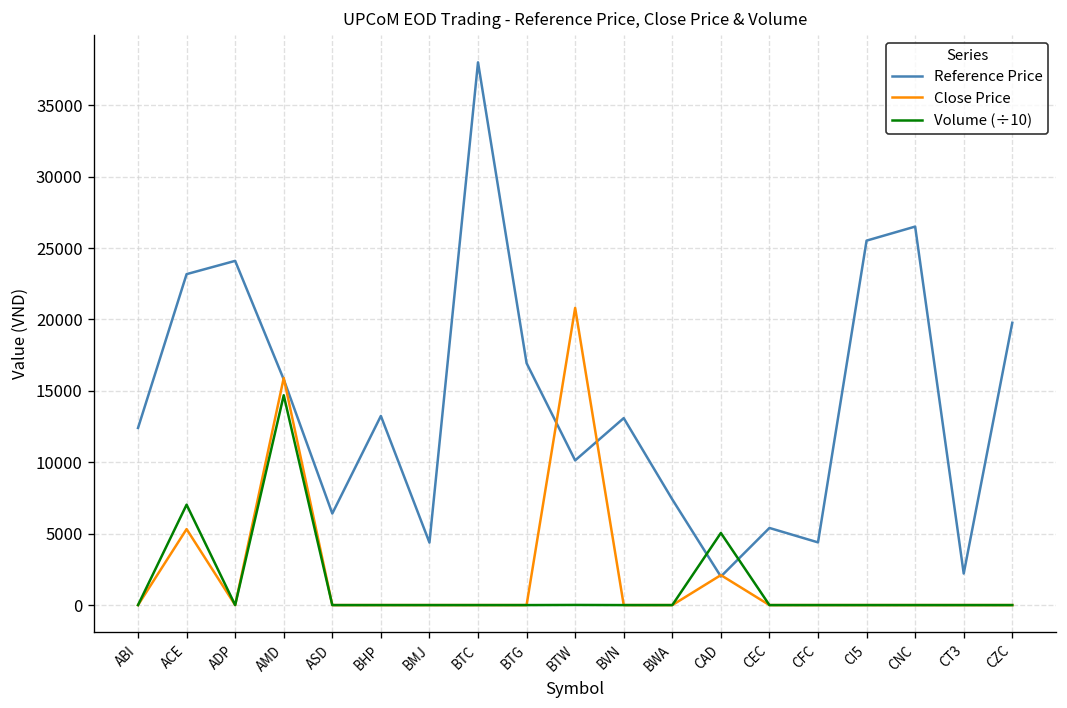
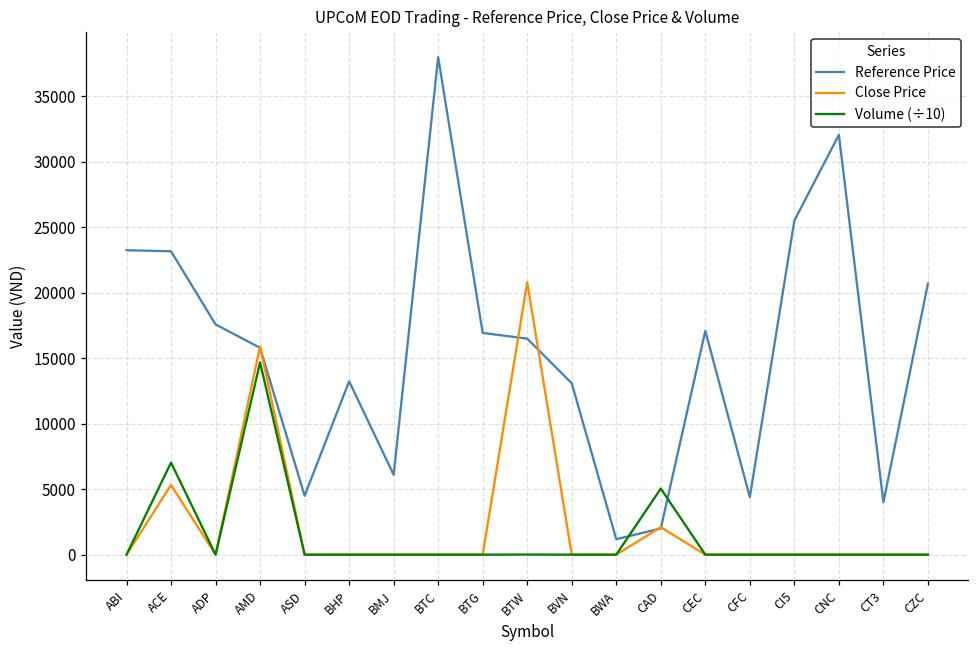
Reference Price, ABI: 12400 -> 23300
Reference Price, ADP: 24100 -> 17600
Reference Price, ASD: 6400 -> 4500
Reference Price, BMJ: 4400 -> 6100
Reference Price, BTW: 10100 -> 16500
Reference Price, BWA: 7400 -> 1200
Reference Price, CEC: 5400 -> 17100
Reference Price, CNC: 26500 -> 32100
Reference Price, CT3: 2200 -> 4000
Reference Price, CZC: 19800 -> 20700
